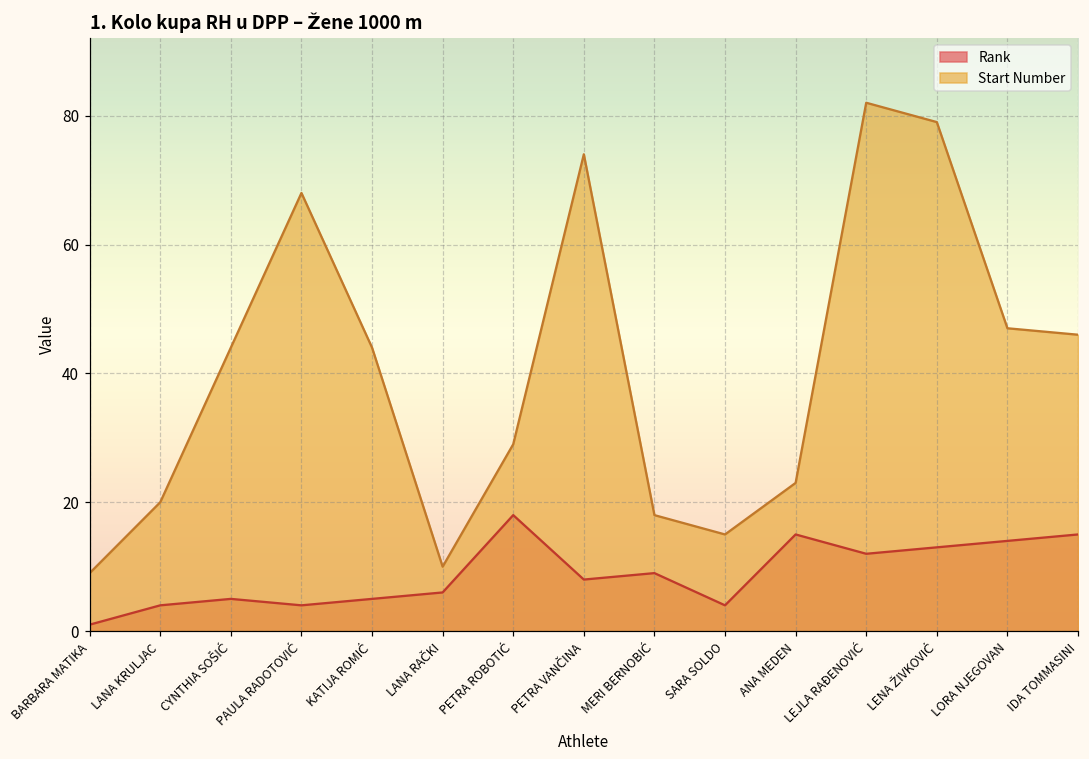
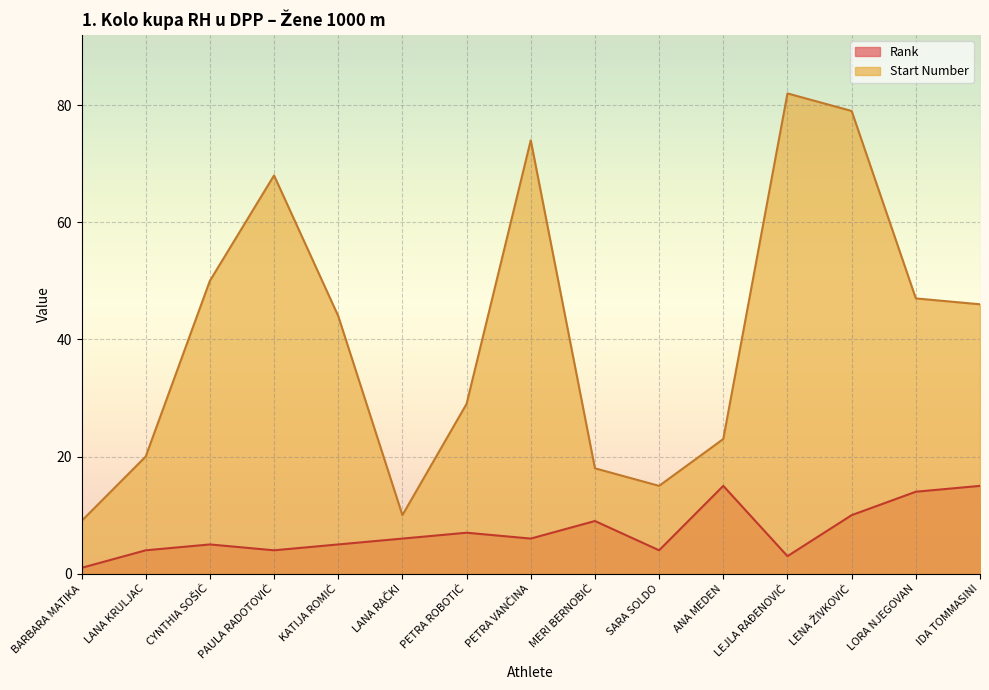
Start Number, CYNTHIA SOŠIĆ: 44 -> 50
Rank, PETRA ROBOTIĆ: 18 -> 7
Rank, PETRA VANČINA: 8 -> 6
Rank, LEJLA RAĐENOVIĆ: 12 -> 3
Rank, LENA ŽIVKOVIĆ: 13 -> 10
